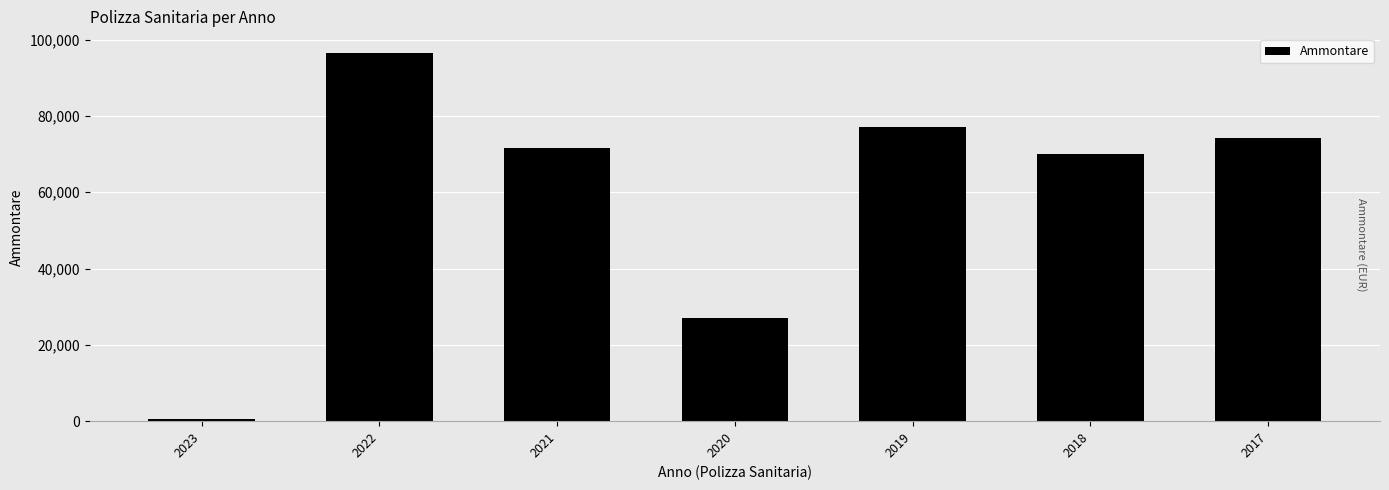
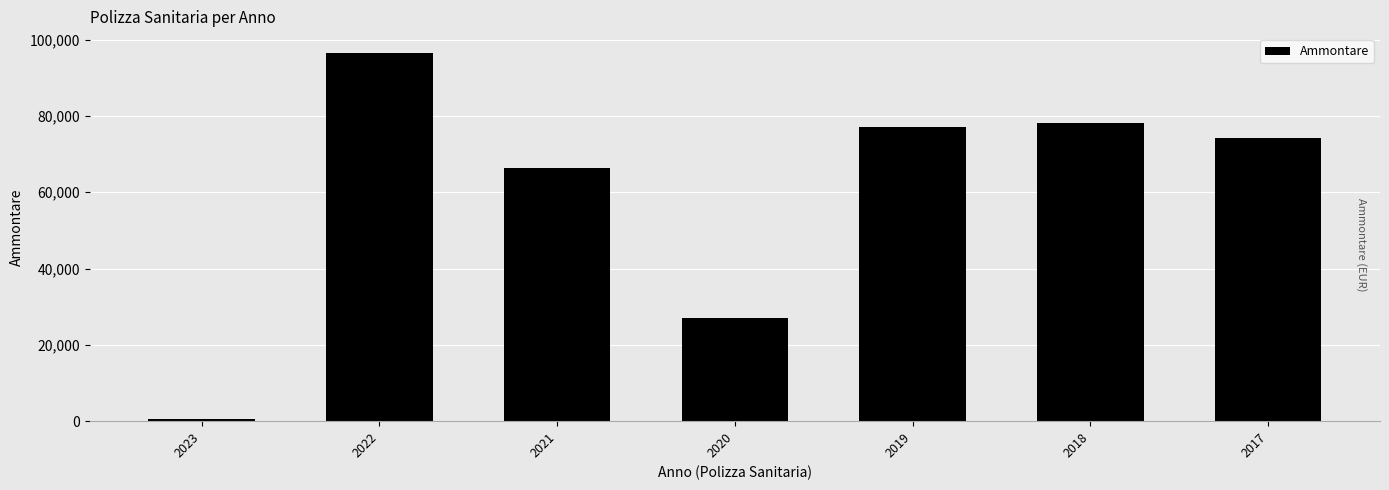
2021: 72,000 -> 66,000
2018: 70,000 -> 78,000
